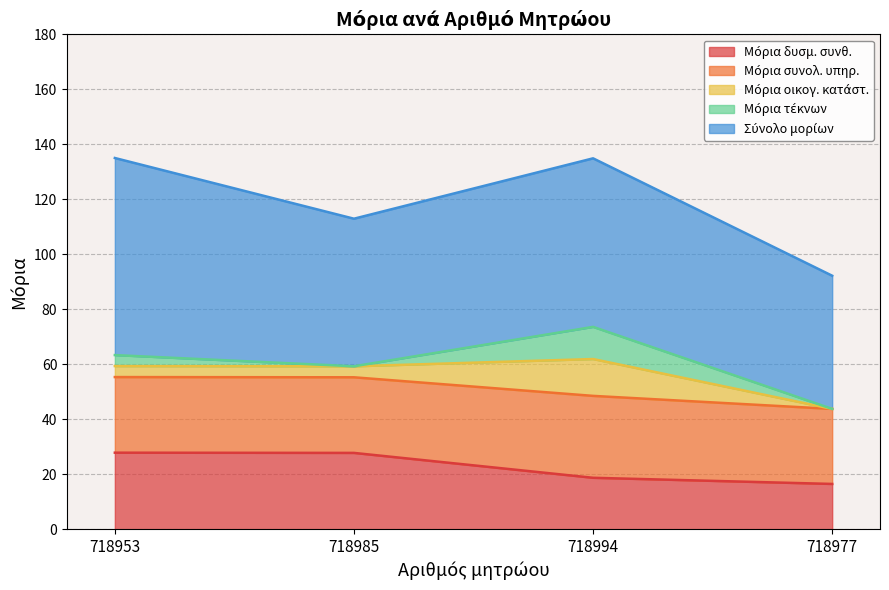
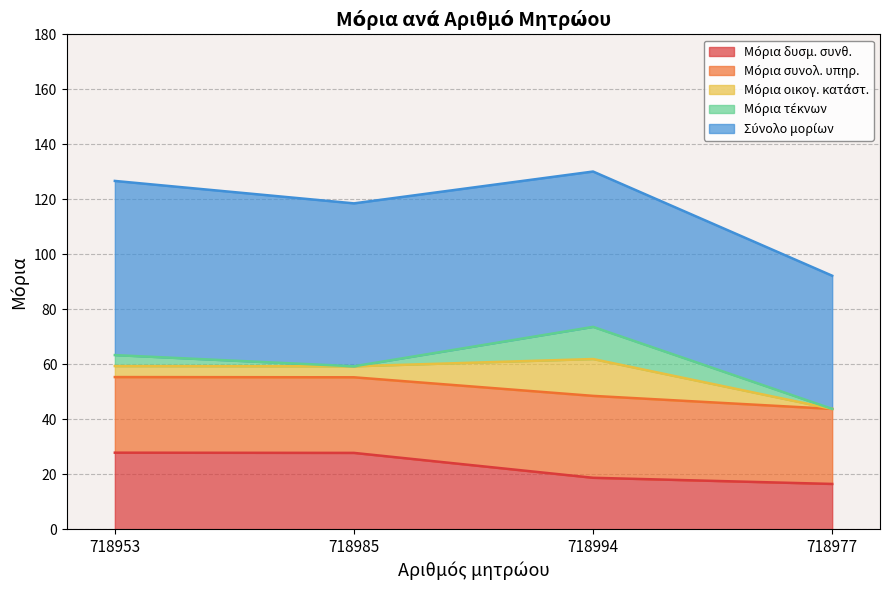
Σύνολο μορίων, 718953: 72 -> 63
Σύνολο μορίων, 718985: 54 -> 59
Σύνολο μορίων, 718994: 61 -> 57
